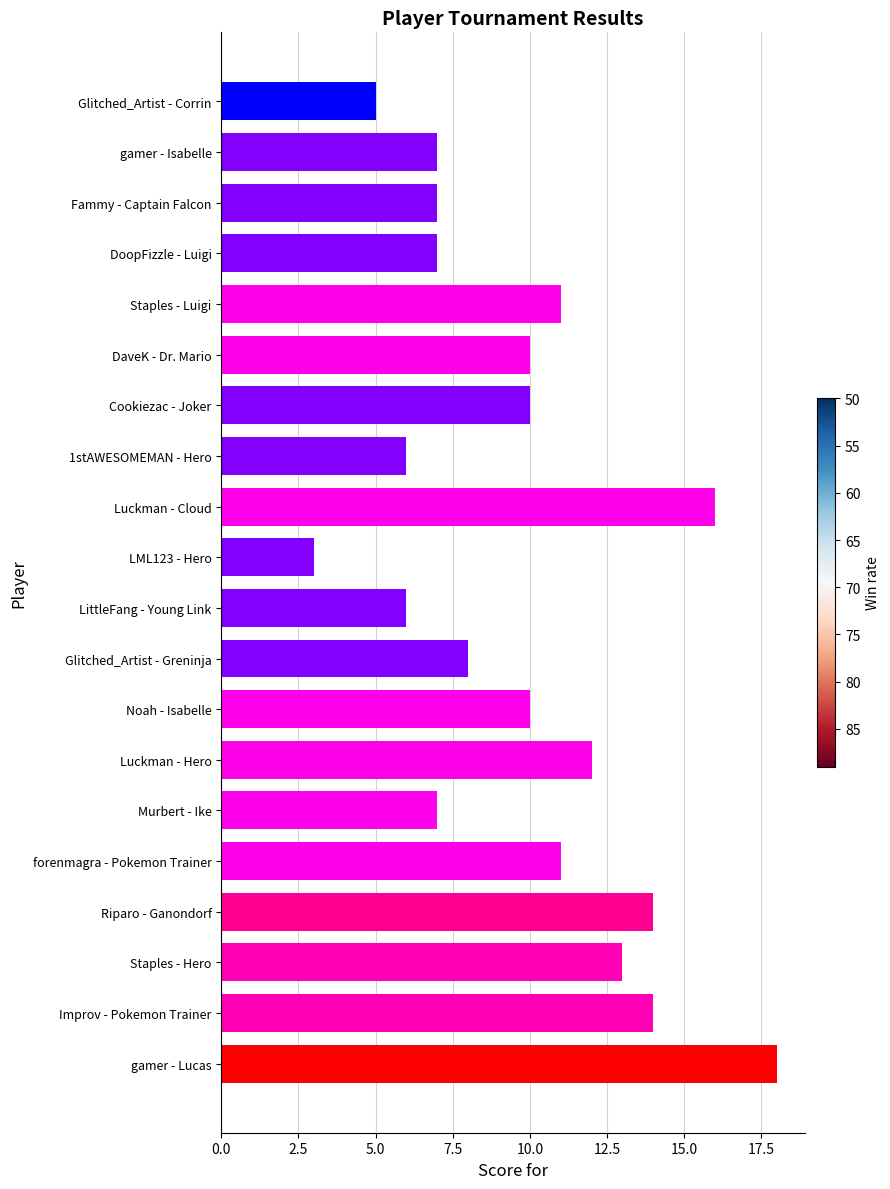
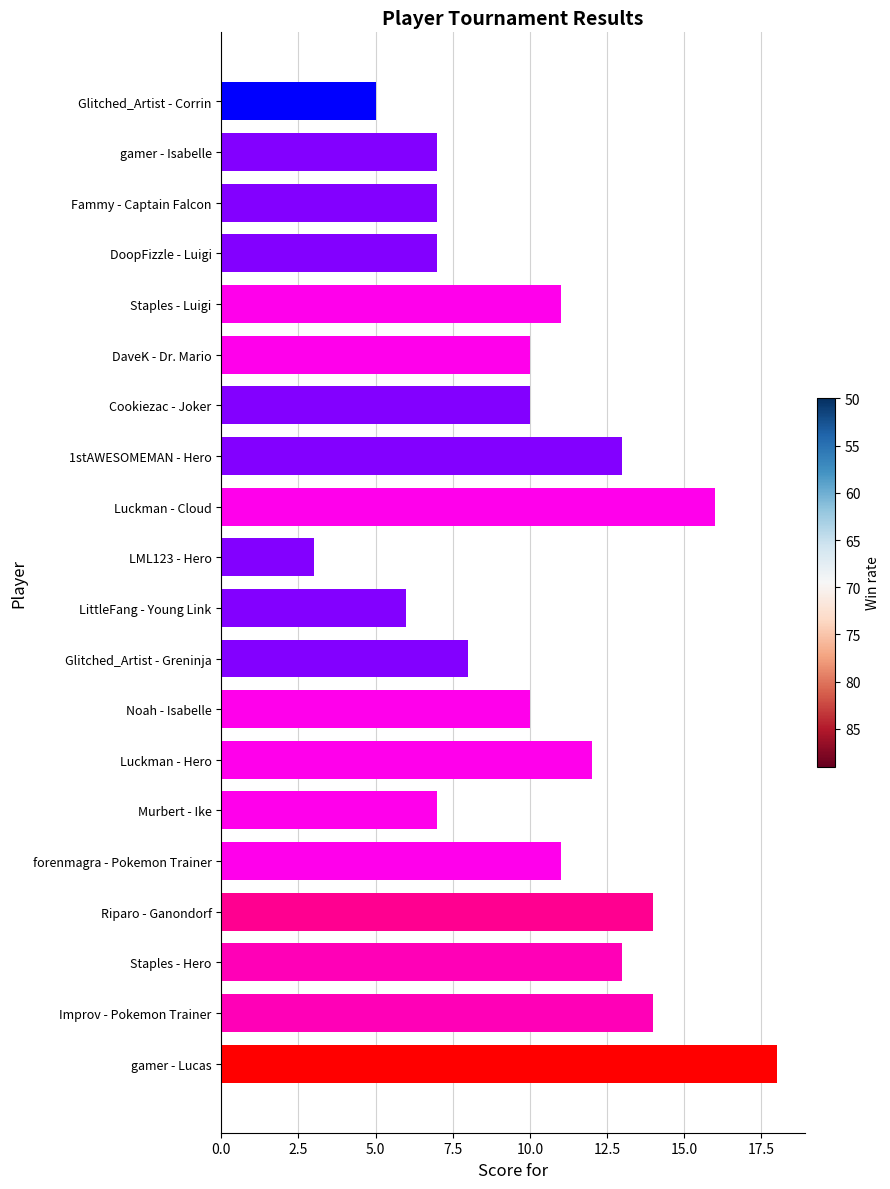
1stAWESOMEMAN - Hero: 6 -> 13
